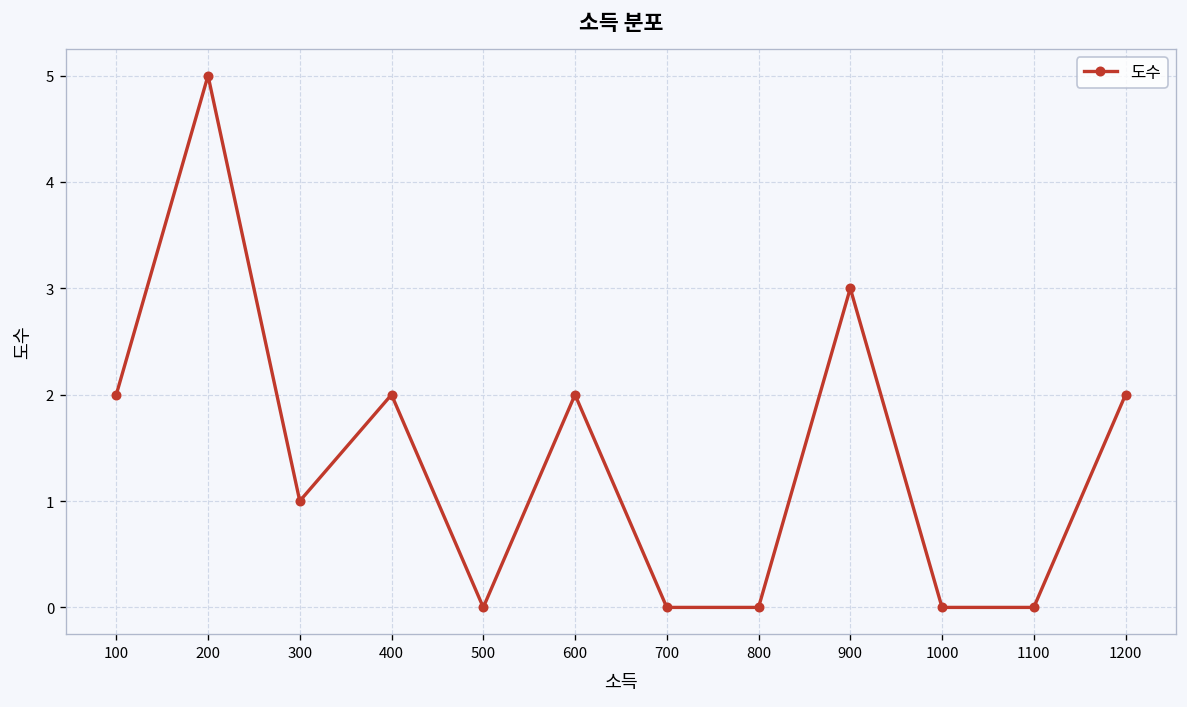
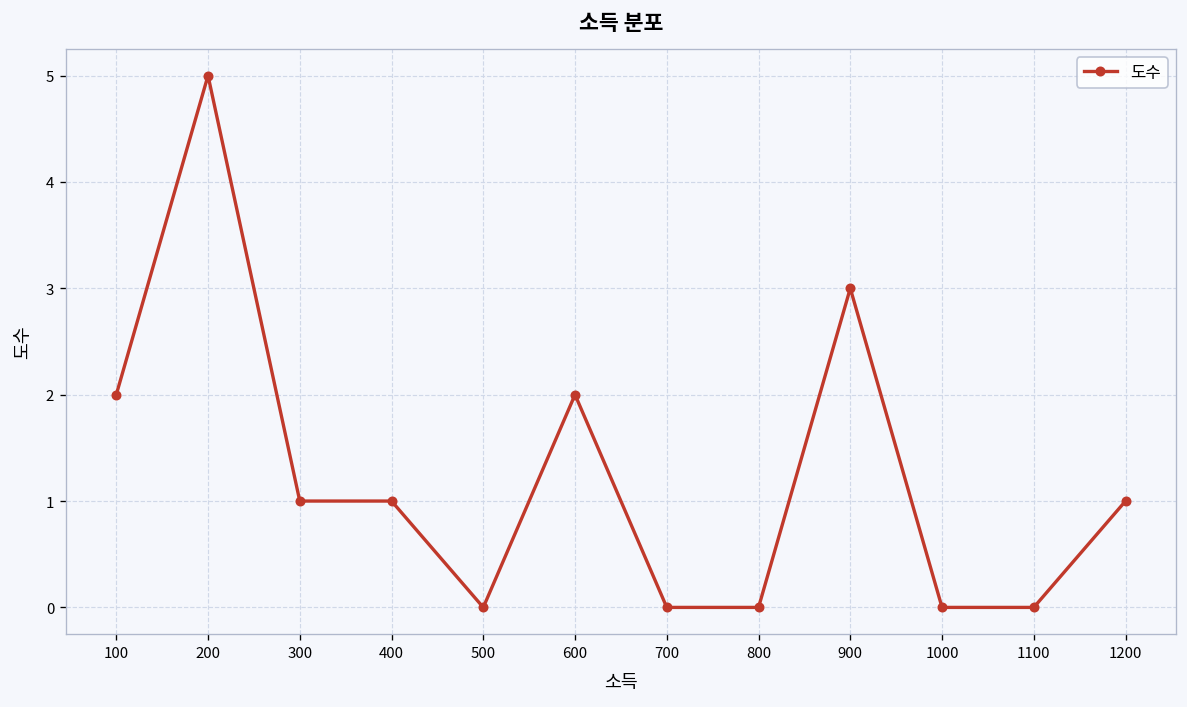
400: 2 -> 1
1200: 2 -> 1
